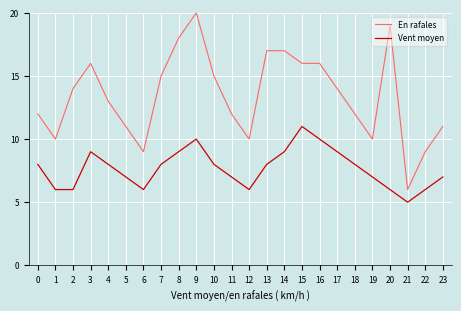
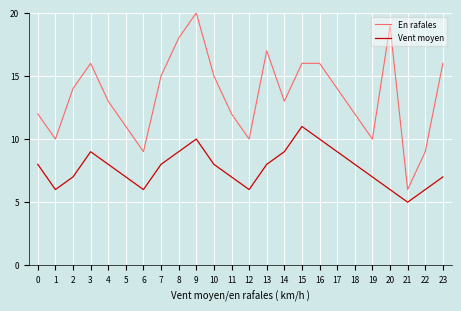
Vent moyen, 2: 6 -> 7
En rafales, 14: 17 -> 13
En rafales, 23: 11 -> 16
